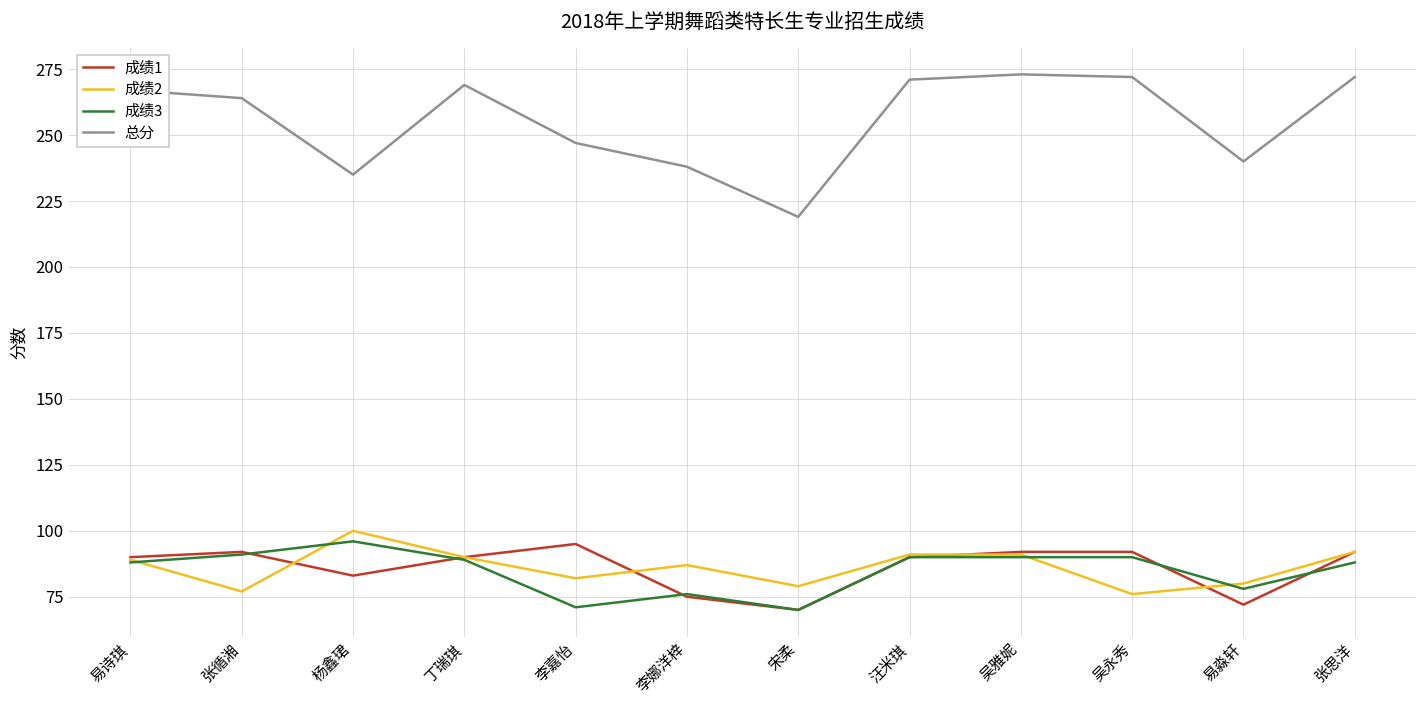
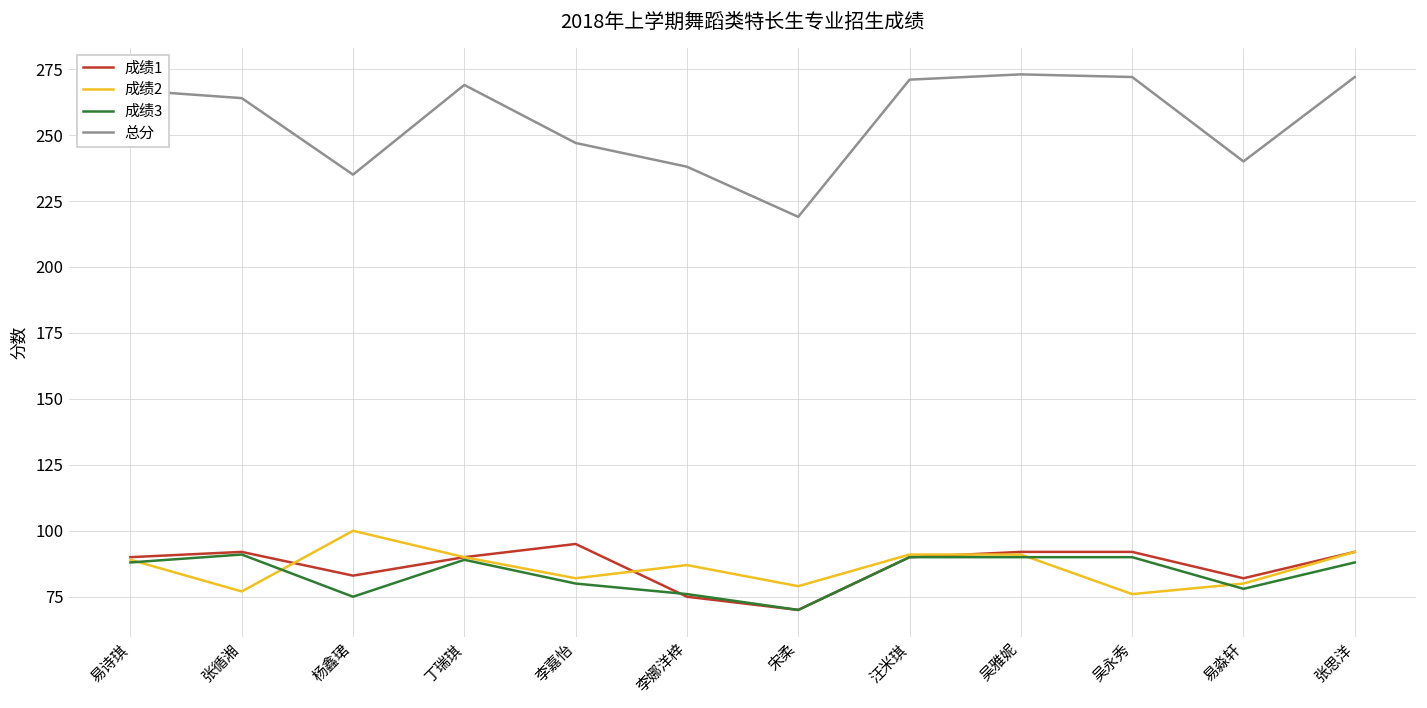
成绩3, 杨鑫珺: 96 -> 75
成绩3, 李嘉怡: 71 -> 80
成绩1, 易淼轩: 72 -> 82
